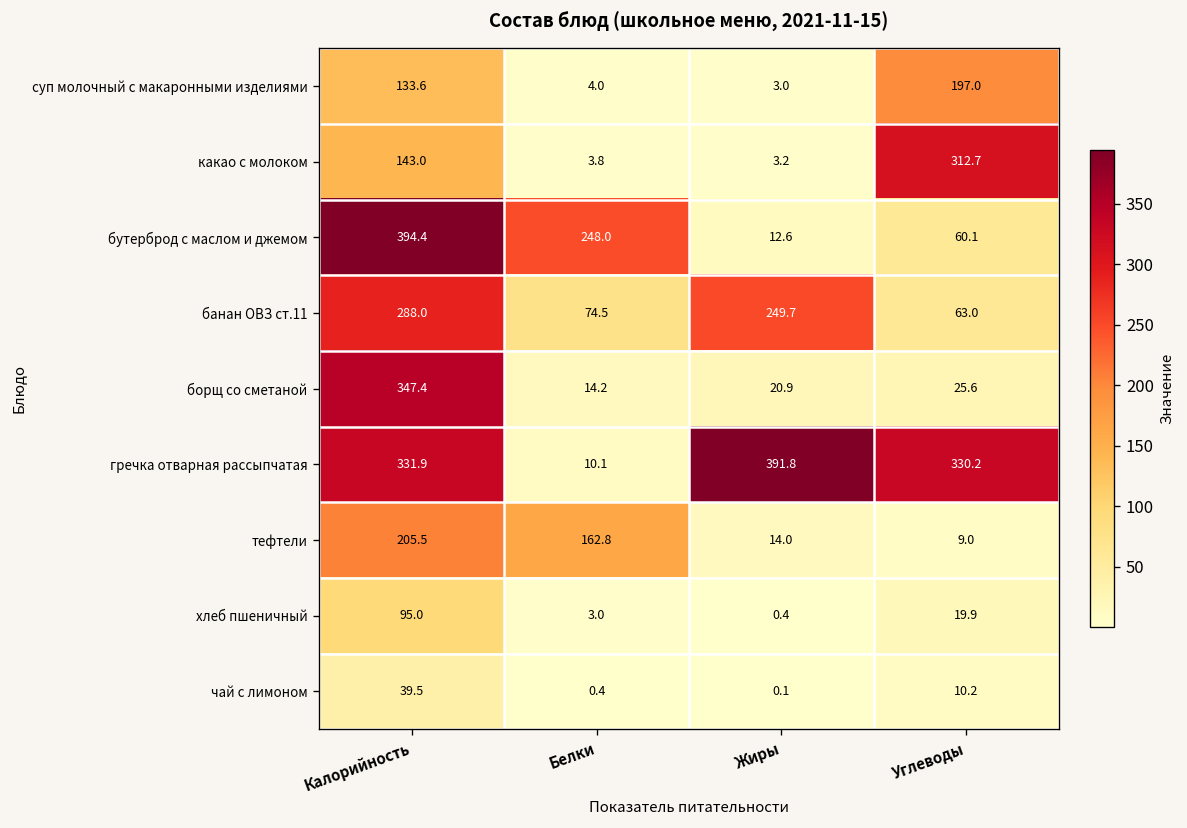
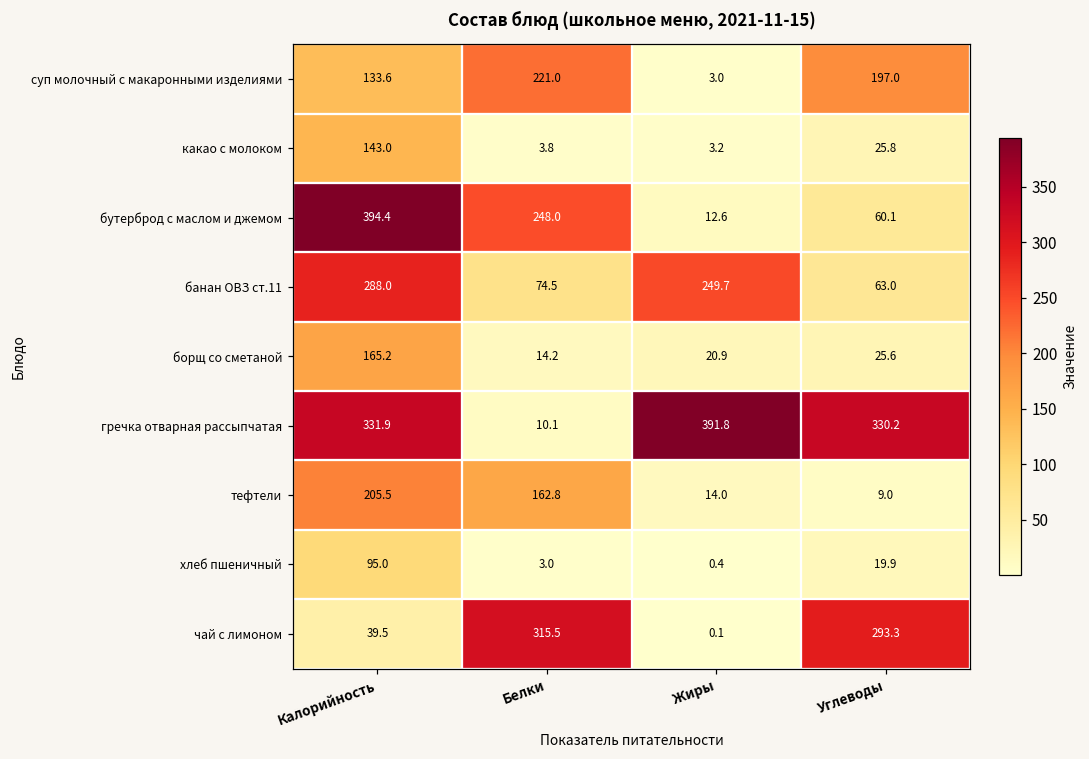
суп молочный с макаронными изделиями, Белки: 4.0 -> 221.0
какао с молоком, Углеводы: 312.7 -> 25.8
борщ со сметаной, Калорийность: 347.4 -> 165.2
чай с лимоном, Белки: 0.4 -> 315.5
чай с лимоном, Углеводы: 10.2 -> 293.3
